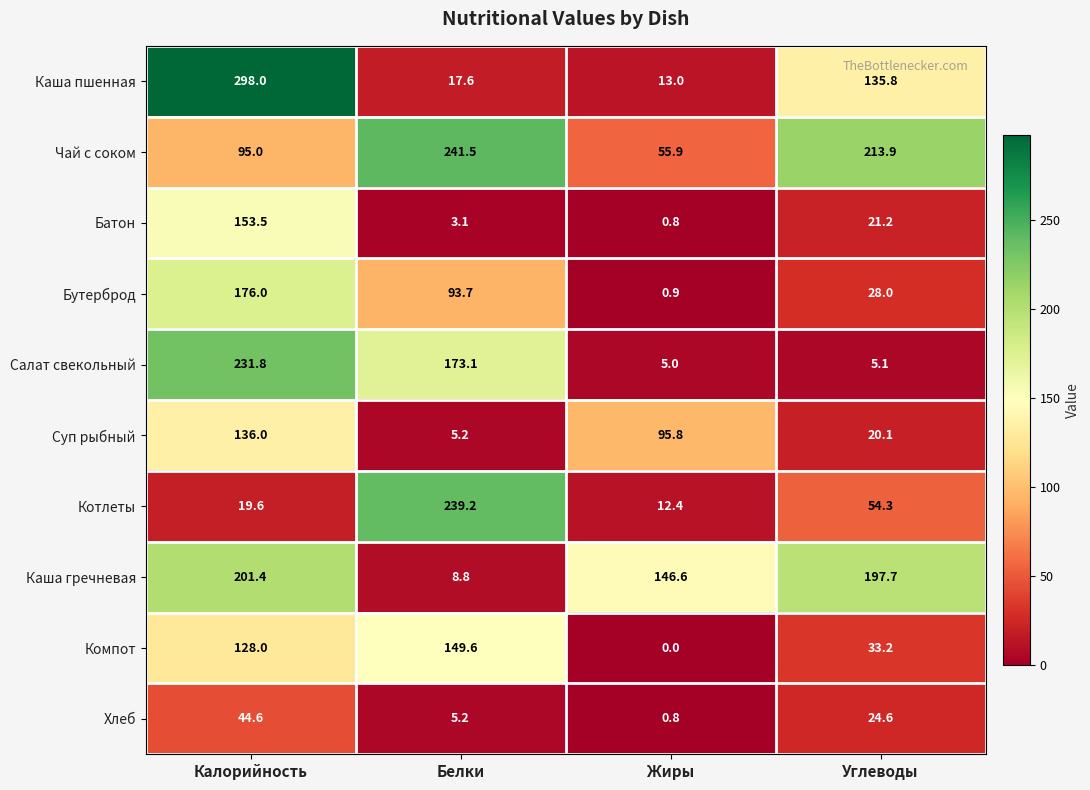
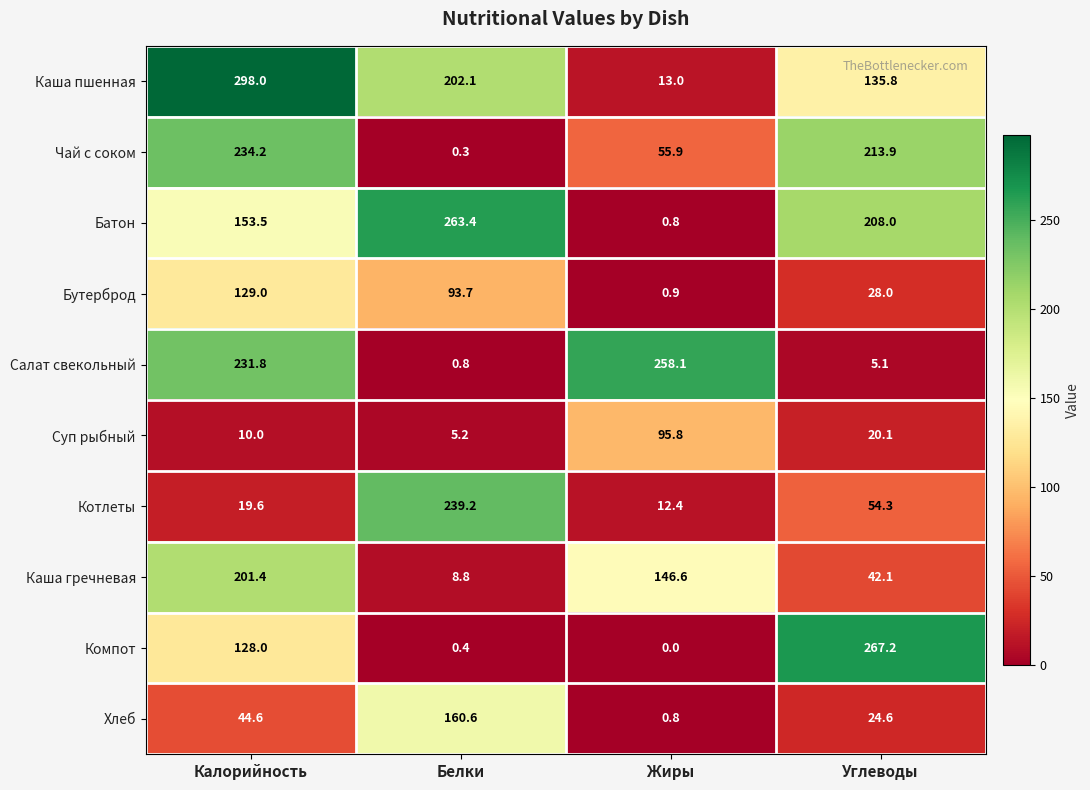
Каша пшенная, Белки: 17.6 -> 202.1
Чай с соком, Калорийность: 95.0 -> 234.2
Чай с соком, Белки: 241.5 -> 0.3
Батон, Белки: 3.1 -> 263.4
Батон, Углеводы: 21.2 -> 208.0
Бутерброд, Калорийность: 176.0 -> 129.0
Салат свекольный, Белки: 173.1 -> 0.8
Салат свекольный, Жиры: 5.0 -> 258.1
Суп рыбный, Калорийность: 136.0 -> 10.0
Каша гречневая, Углеводы: 197.7 -> 42.1
Компот, Белки: 149.6 -> 0.4
Компот, Углеводы: 33.2 -> 267.2
Хлеб, Белки: 5.2 -> 160.6
